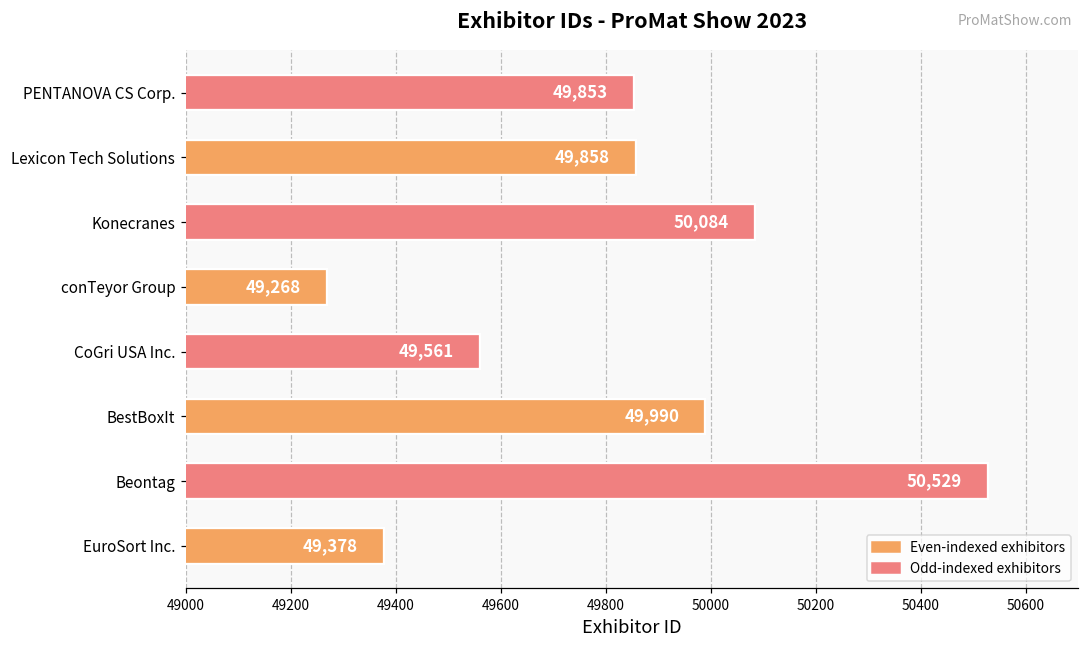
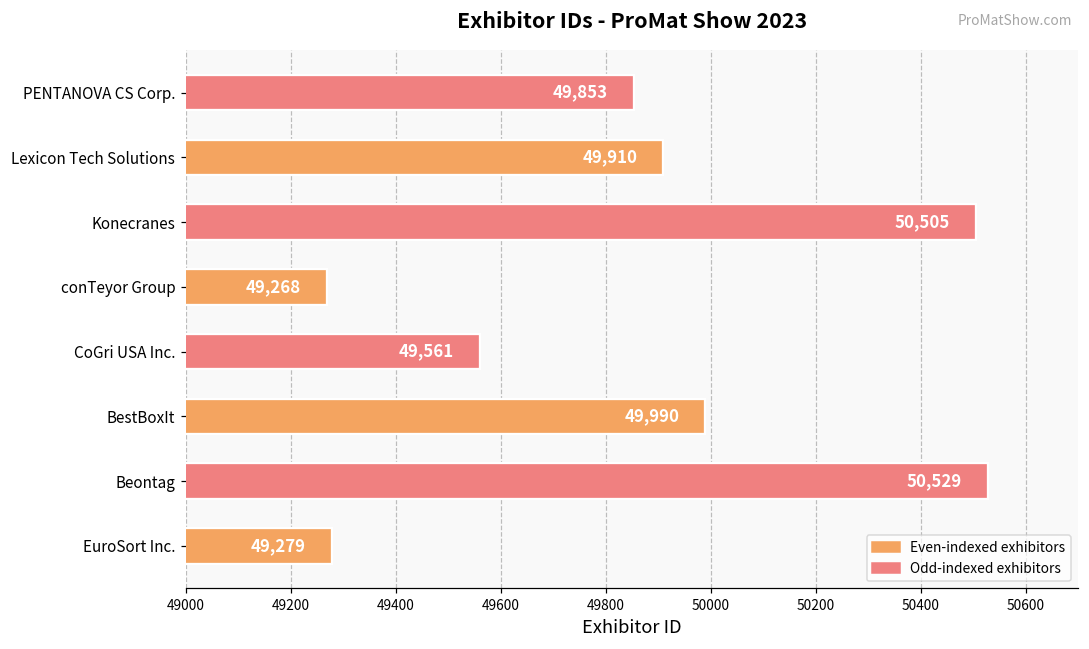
Lexicon Tech Solutions: 49,858 -> 49,910
Konecranes: 50,084 -> 50,505
EuroSort Inc.: 49,378 -> 49,279
